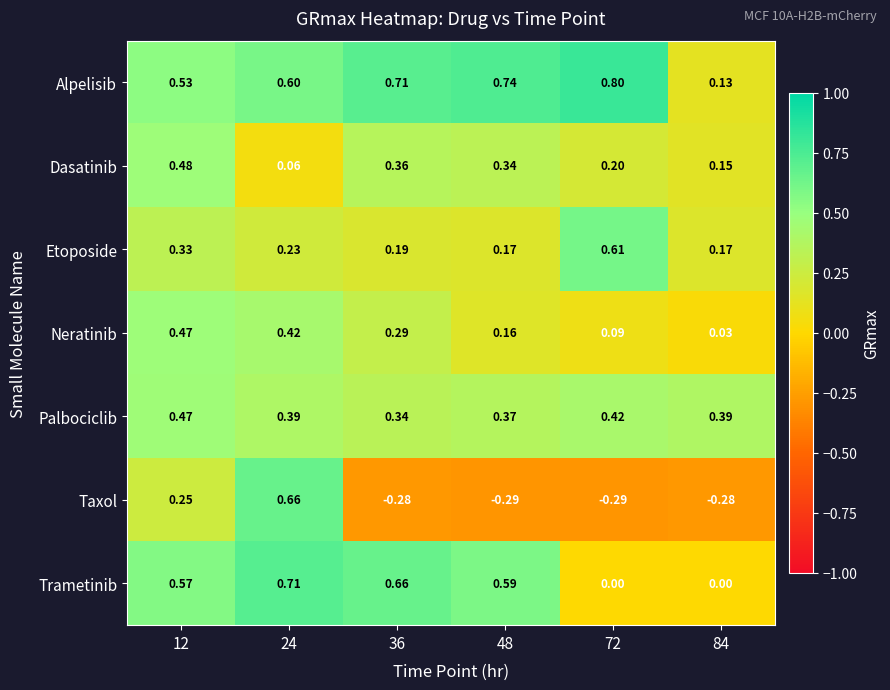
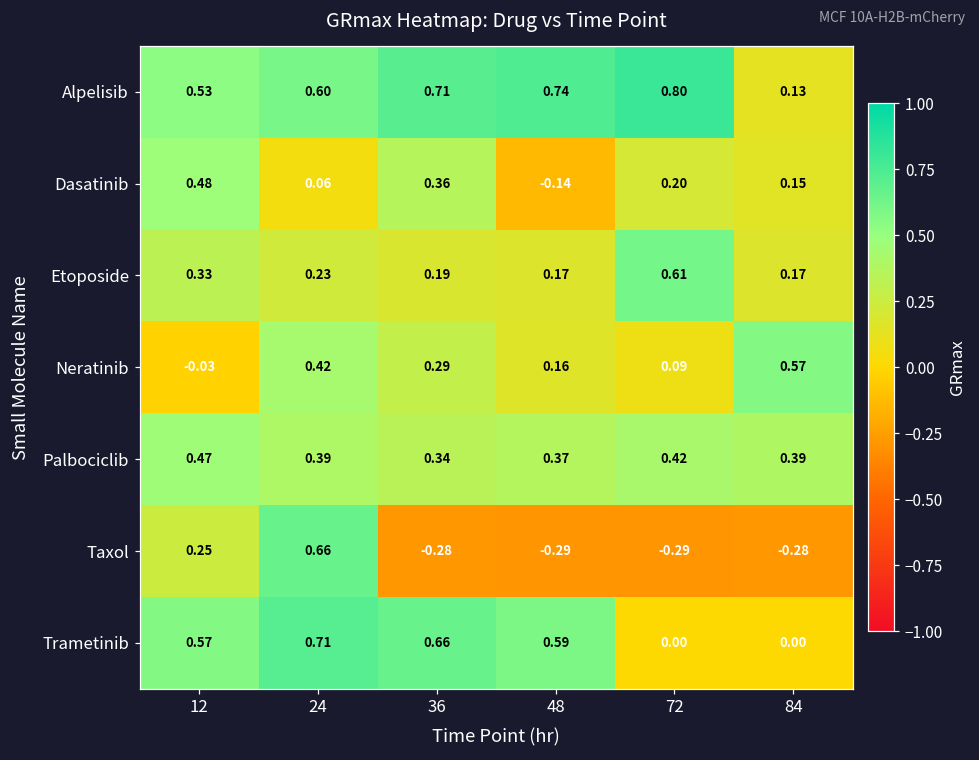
Dasatinib, 48: 0.34 -> -0.14
Neratinib, 12: 0.47 -> -0.03
Neratinib, 84: 0.03 -> 0.57
